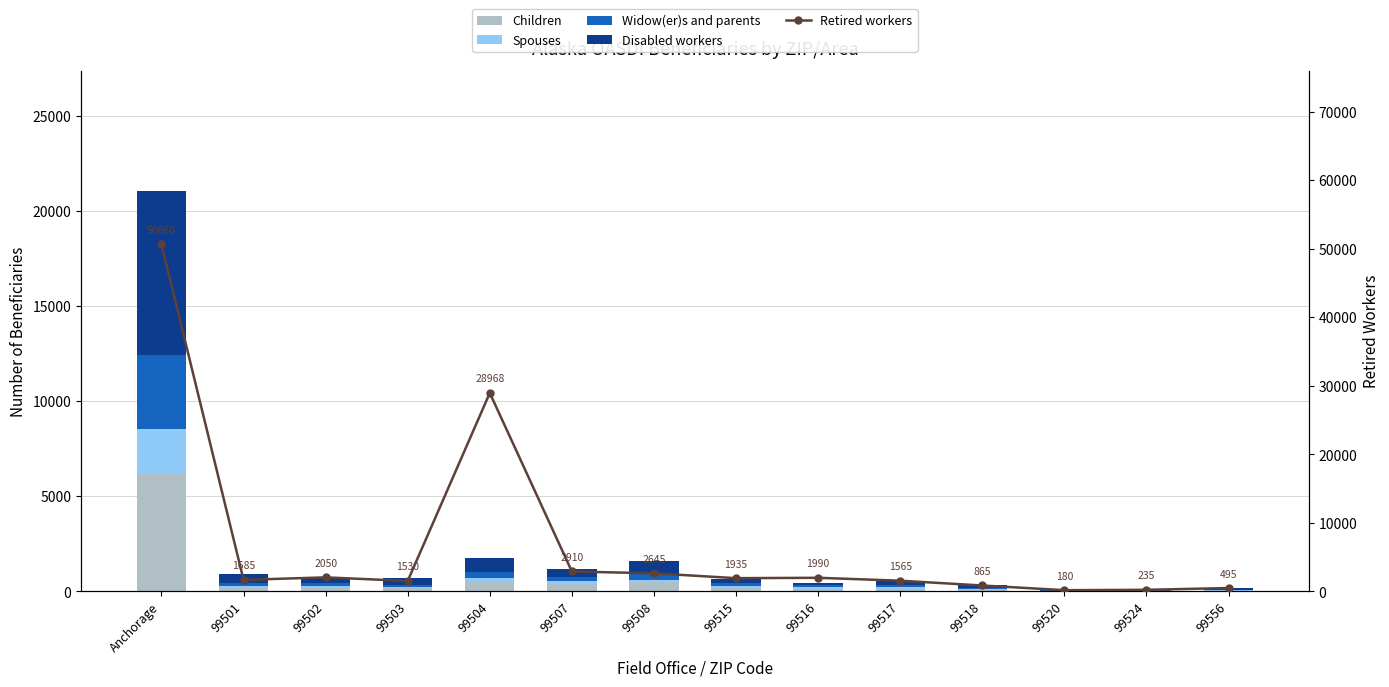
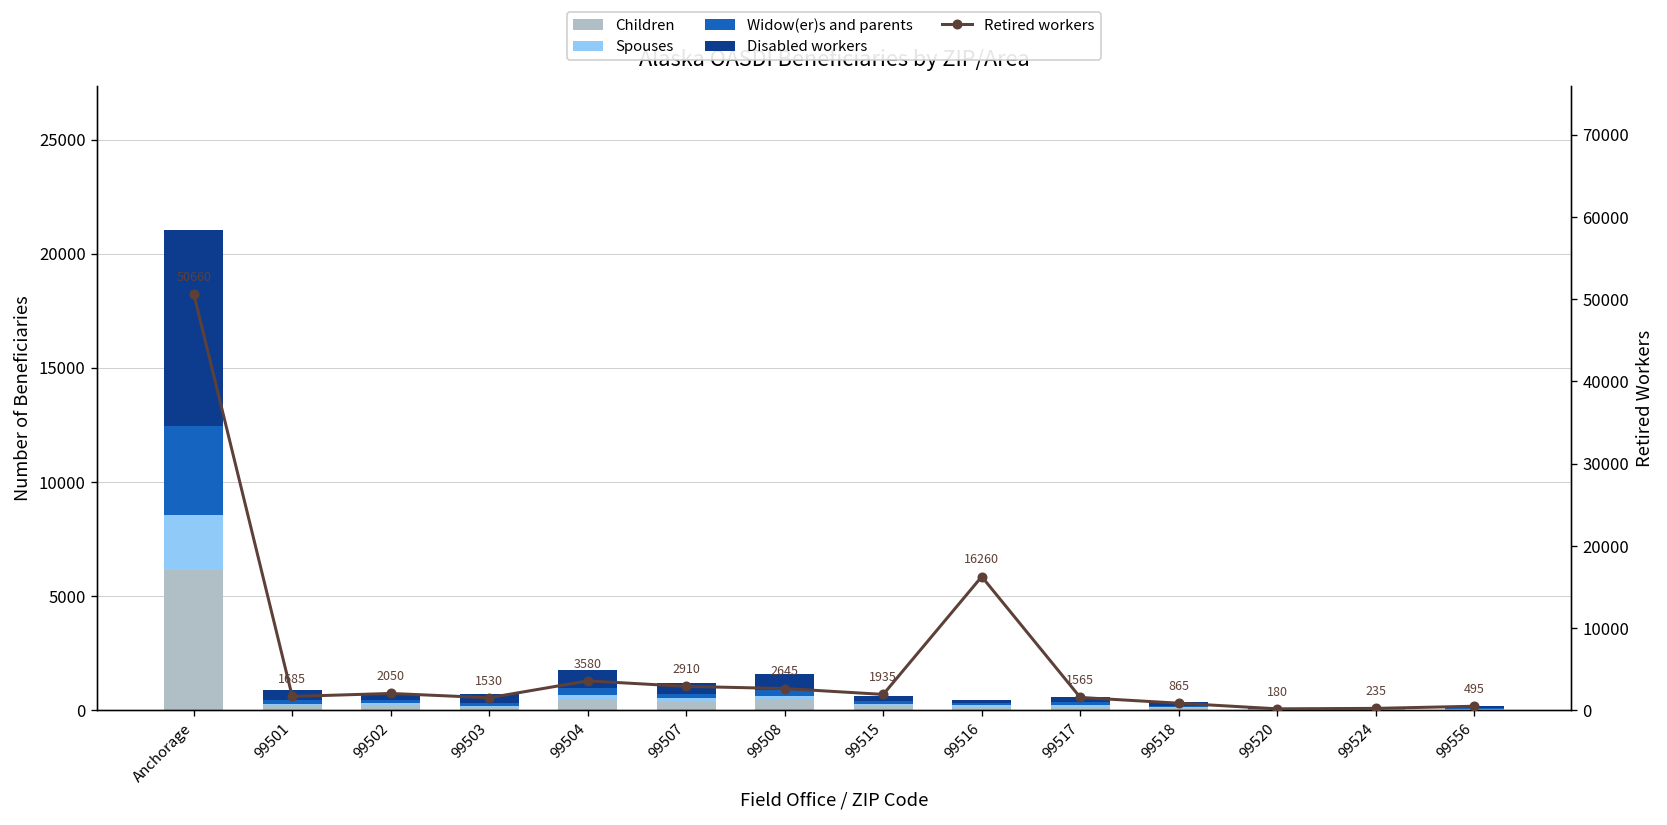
Retired workers, 99504: 28968 -> 3580
Retired workers, 99516: 1990 -> 16260
